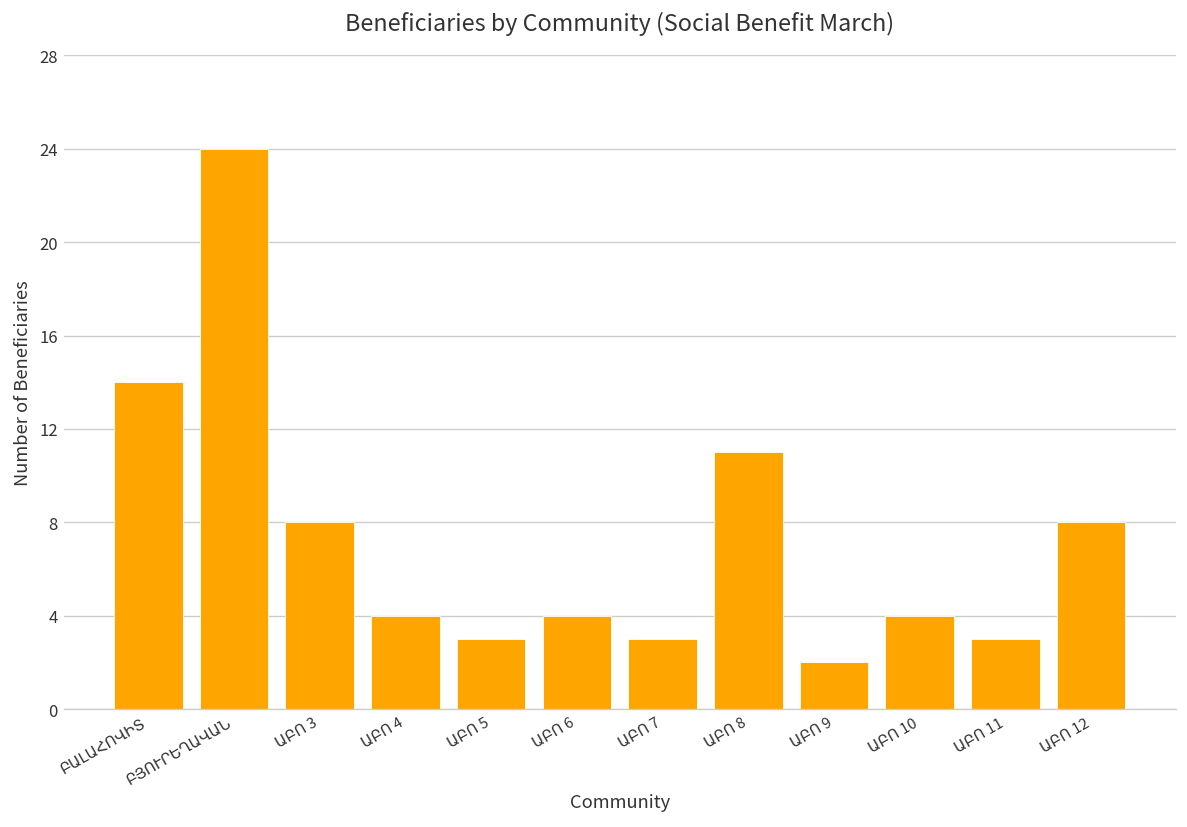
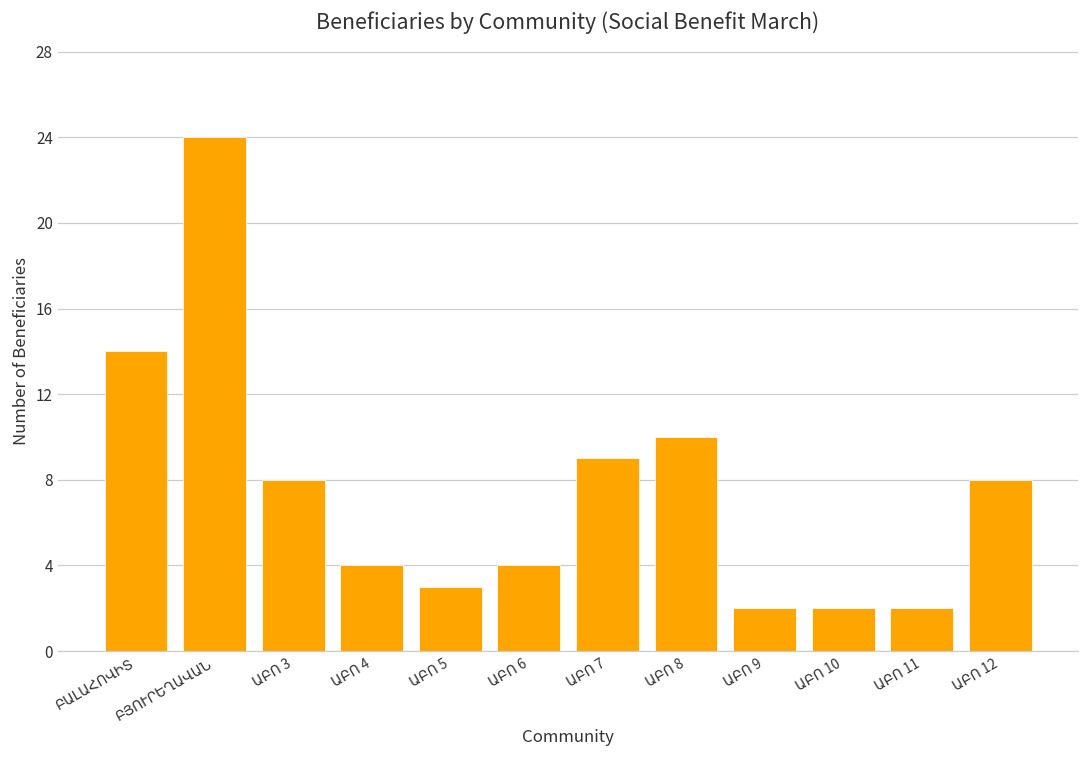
ԱԲՈ 7: 3 -> 9
ԱԲՈ 8: 11 -> 10
ԱԲՈ 10: 4 -> 2
ԱԲՈ 11: 3 -> 2
